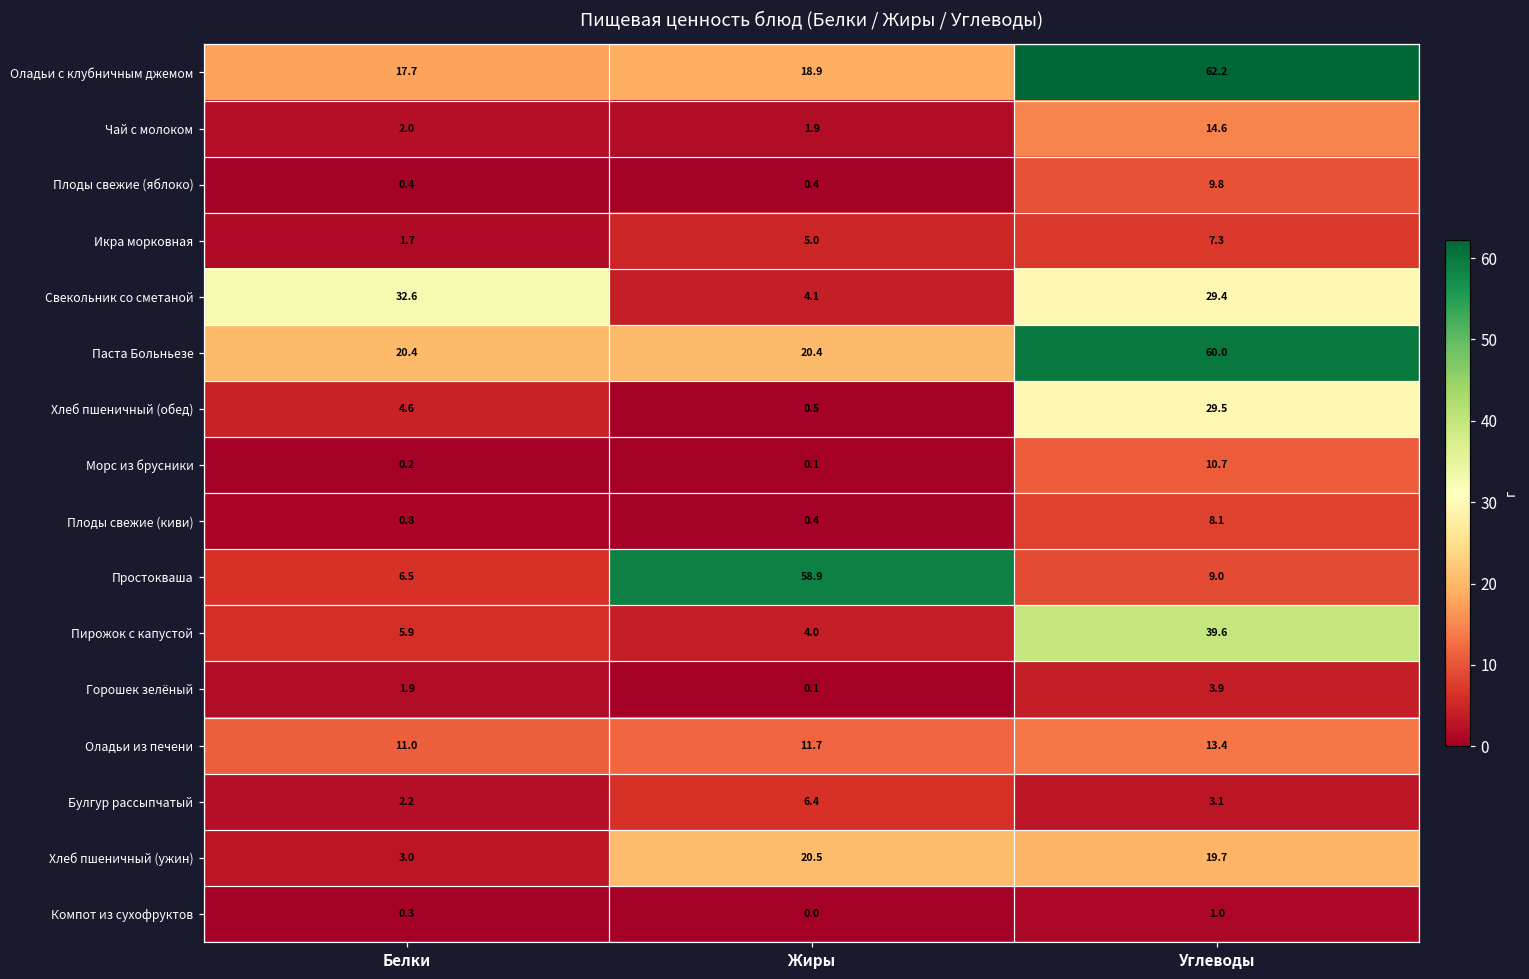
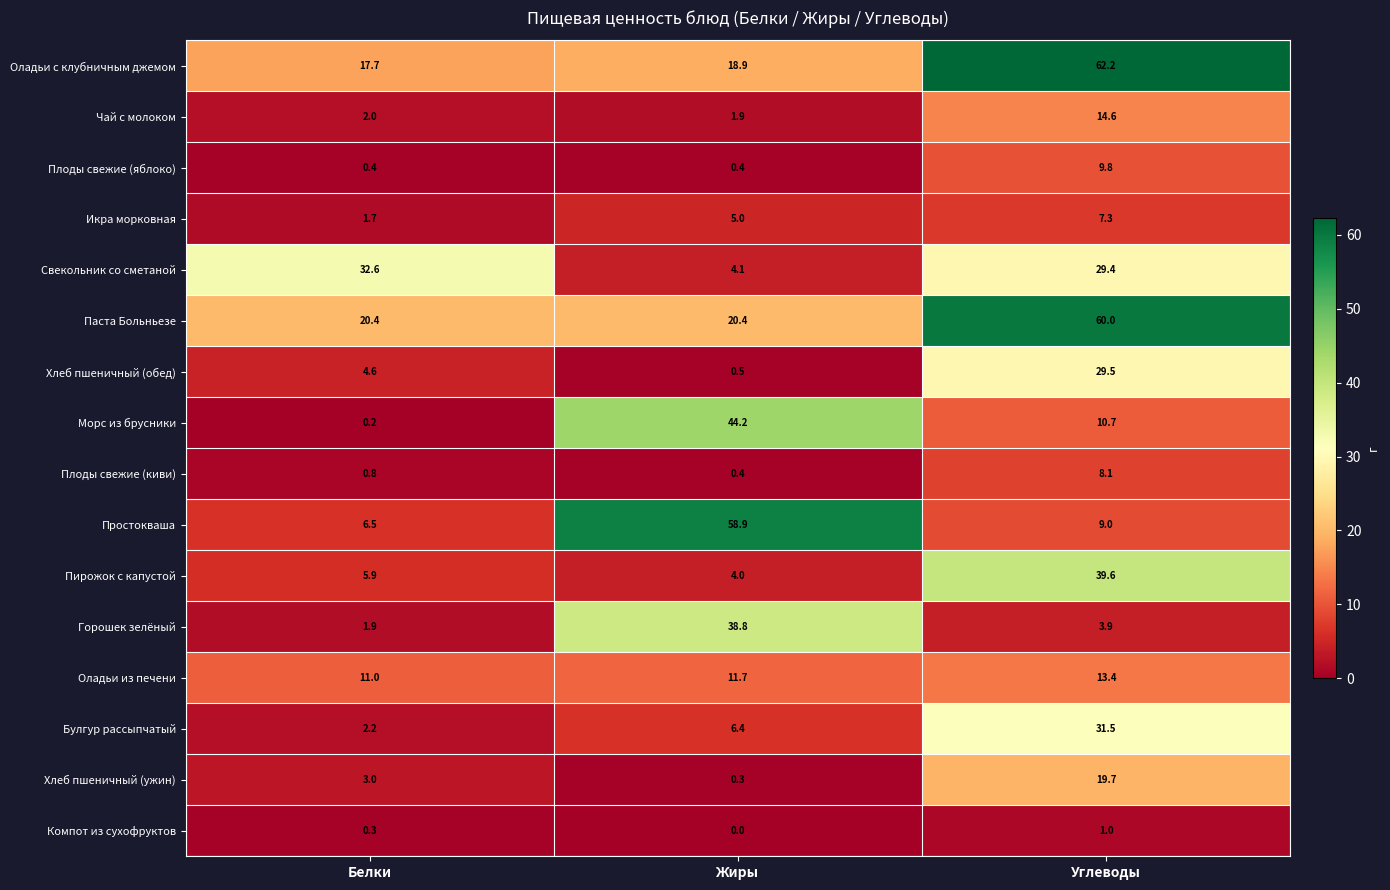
Морс из брусники, Жиры: 0.1 -> 44.2
Горошек зелёный, Жиры: 0.1 -> 38.8
Булгур рассыпчатый, Углеводы: 3.1 -> 31.5
Хлеб пшеничный (ужин), Жиры: 20.5 -> 0.3
